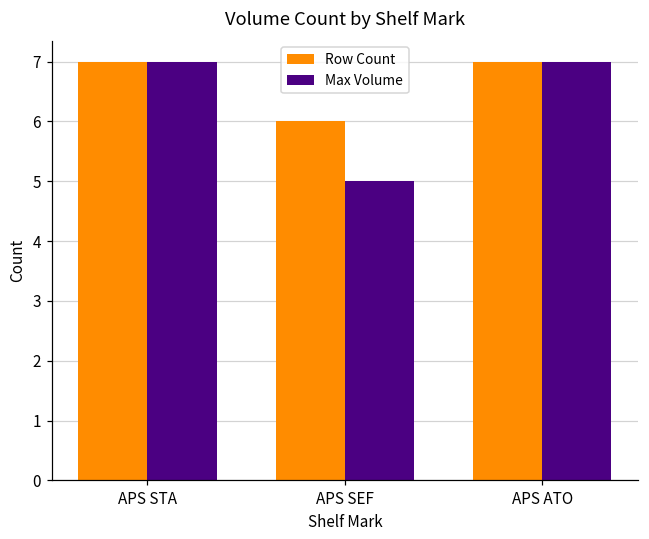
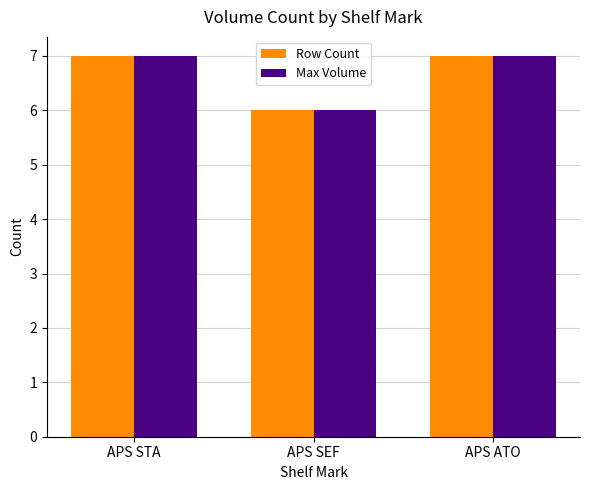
Max Volume, APS SEF: 5 -> 6
